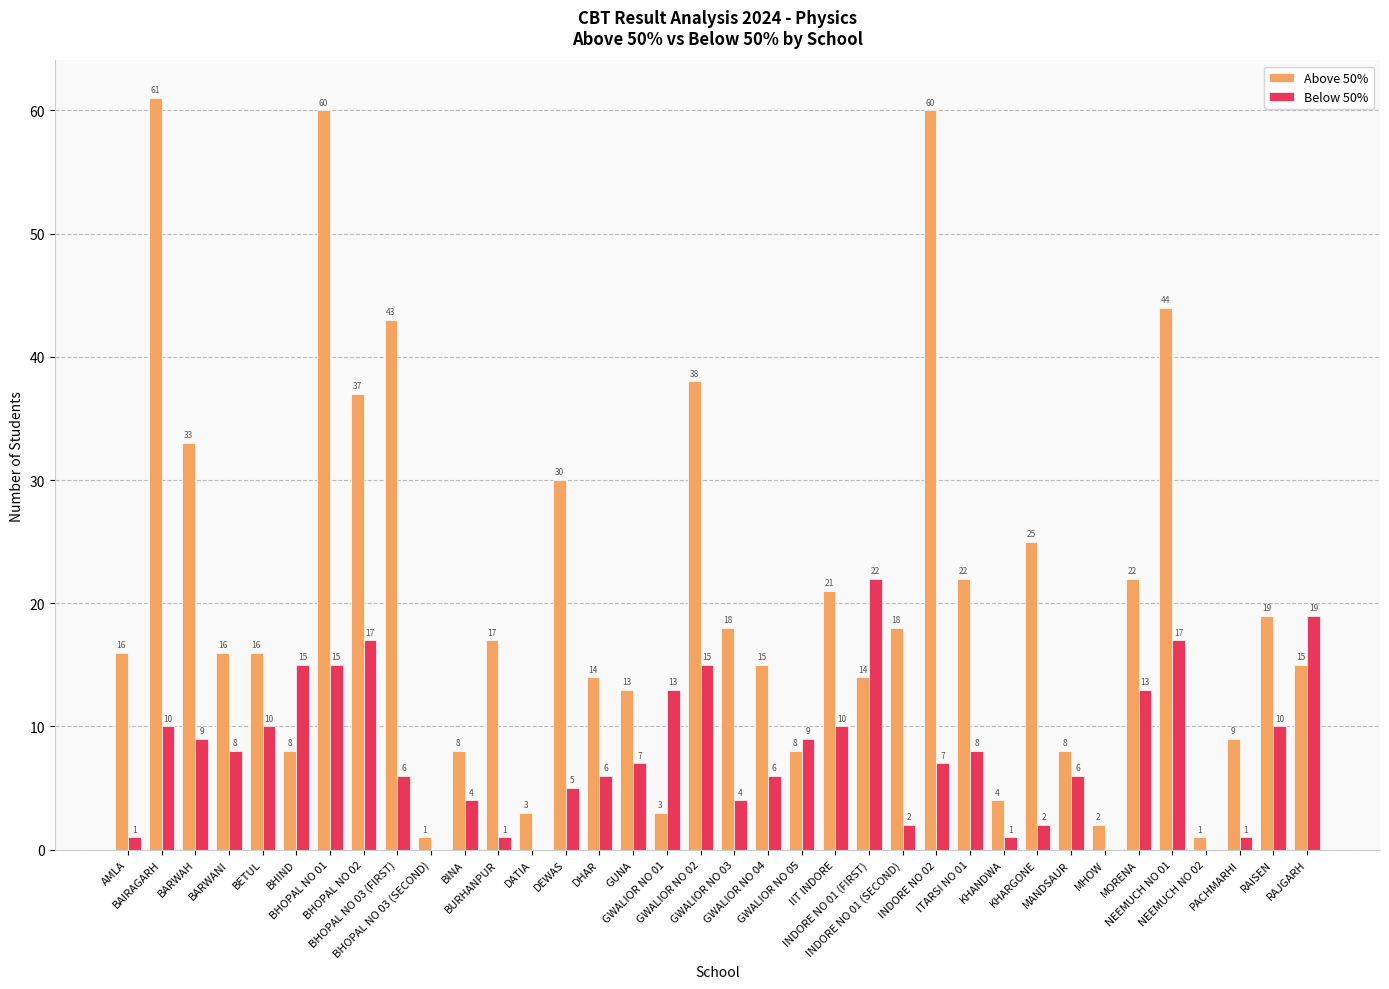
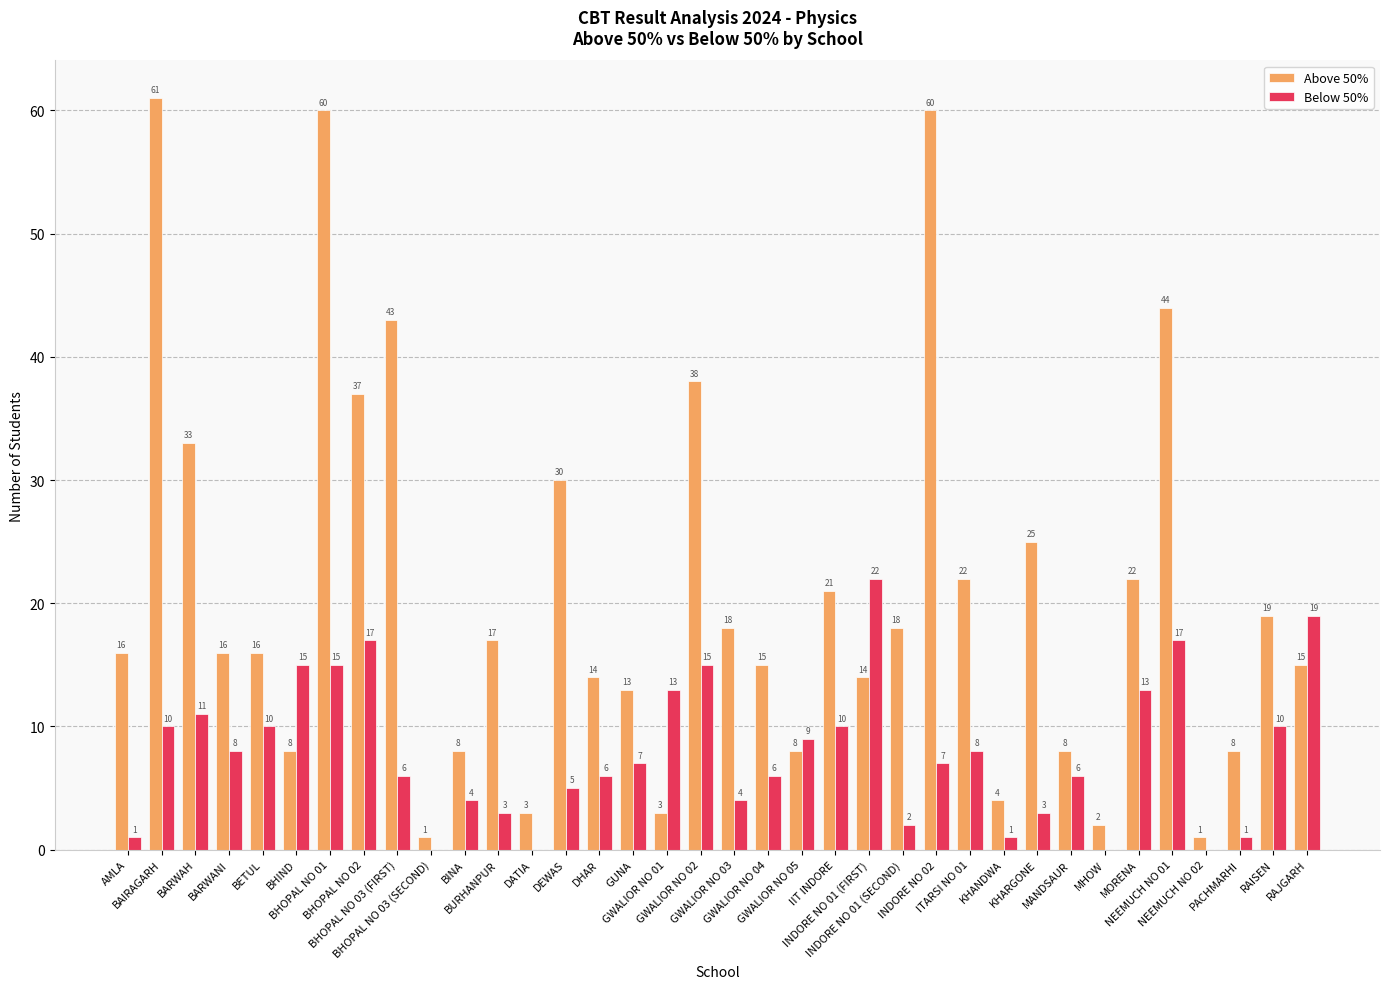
Below 50%, BARWAH: 9 -> 11
Below 50%, BURHANPUR: 1 -> 3
Below 50%, KHARGONE: 2 -> 3
Above 50%, PACHMARHI: 9 -> 8
